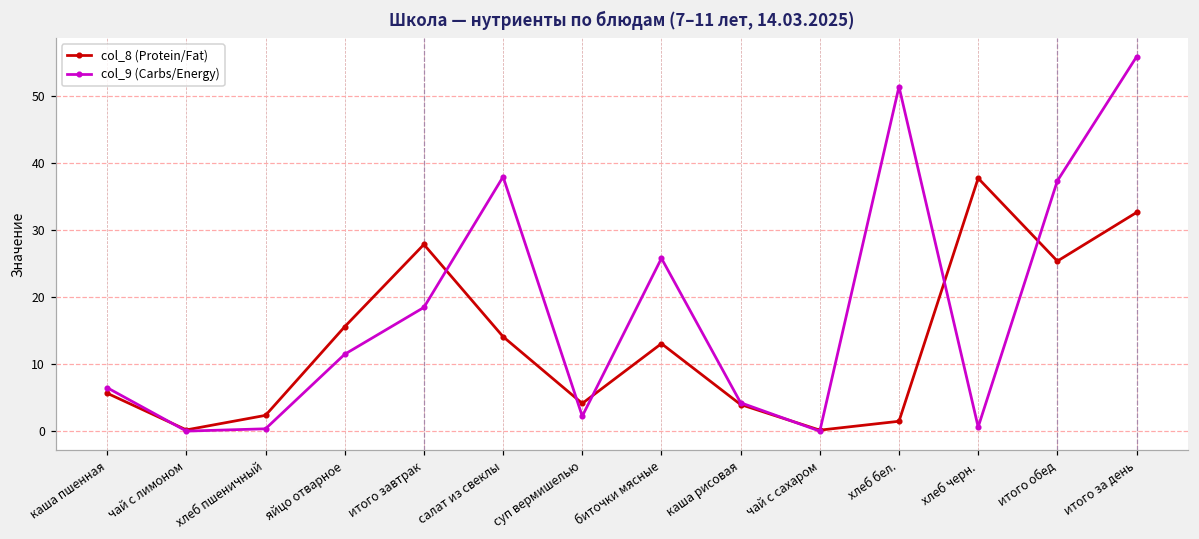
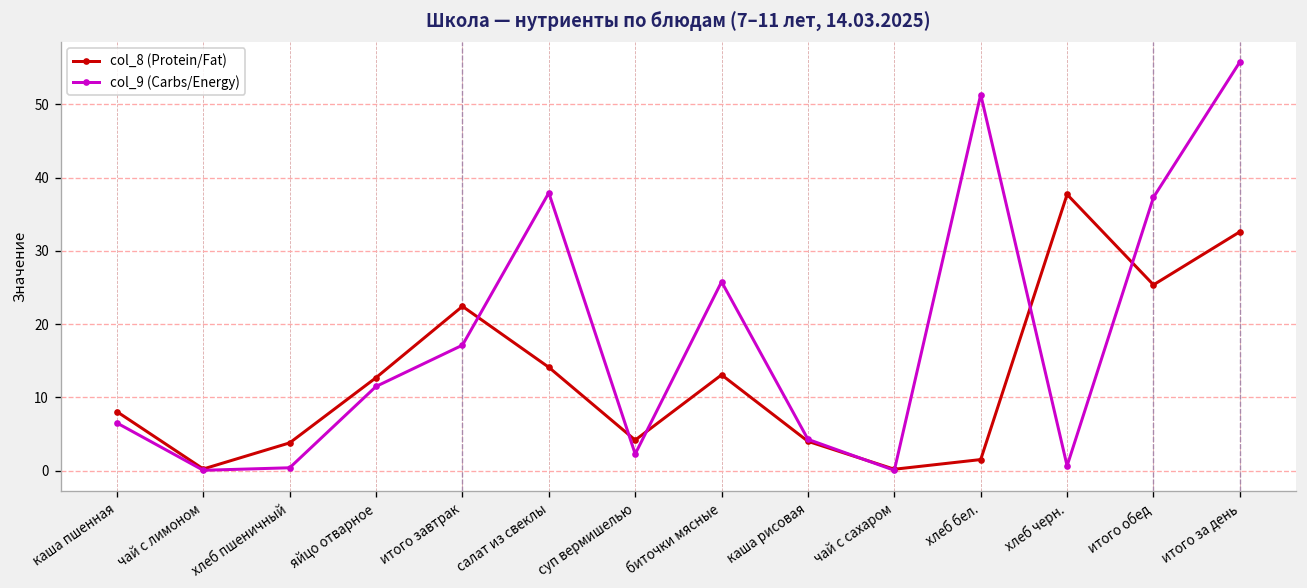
col_8 (Protein/Fat), каша пшенная: 6 -> 8
col_8 (Protein/Fat), хлеб пшеничный: 2 -> 4
col_8 (Protein/Fat), яйцо отварное: 16 -> 13
col_8 (Protein/Fat), итого завтрак: 28 -> 22
col_9 (Carbs/Energy), итого завтрак: 18 -> 17
